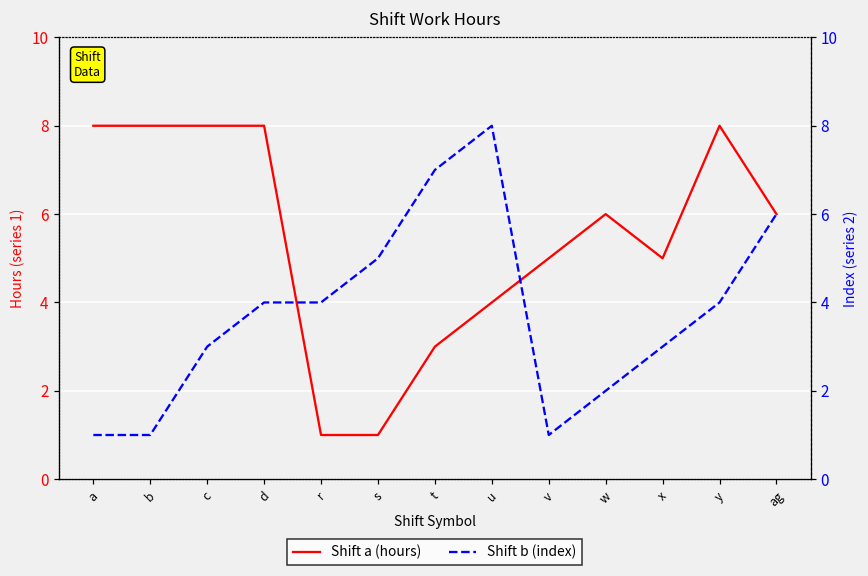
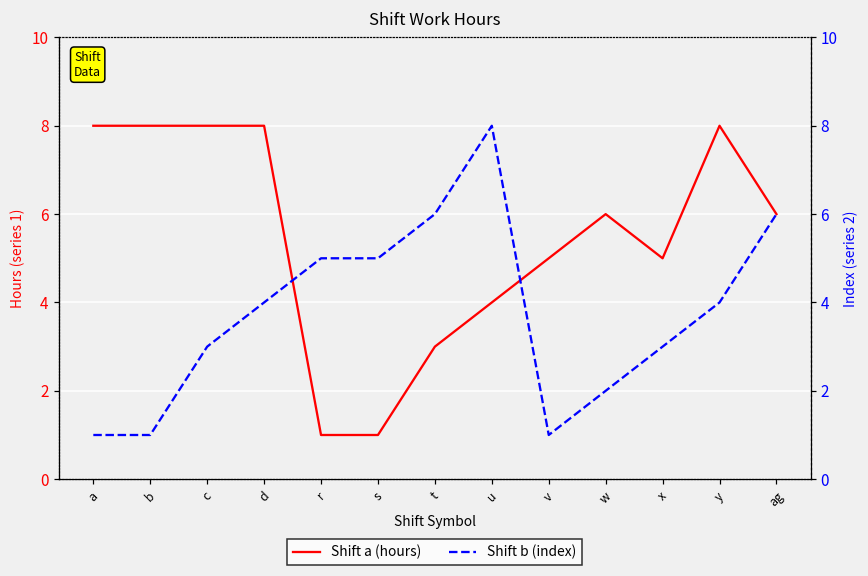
Shift b (index), r: 4 -> 5
Shift b (index), t: 7 -> 6
